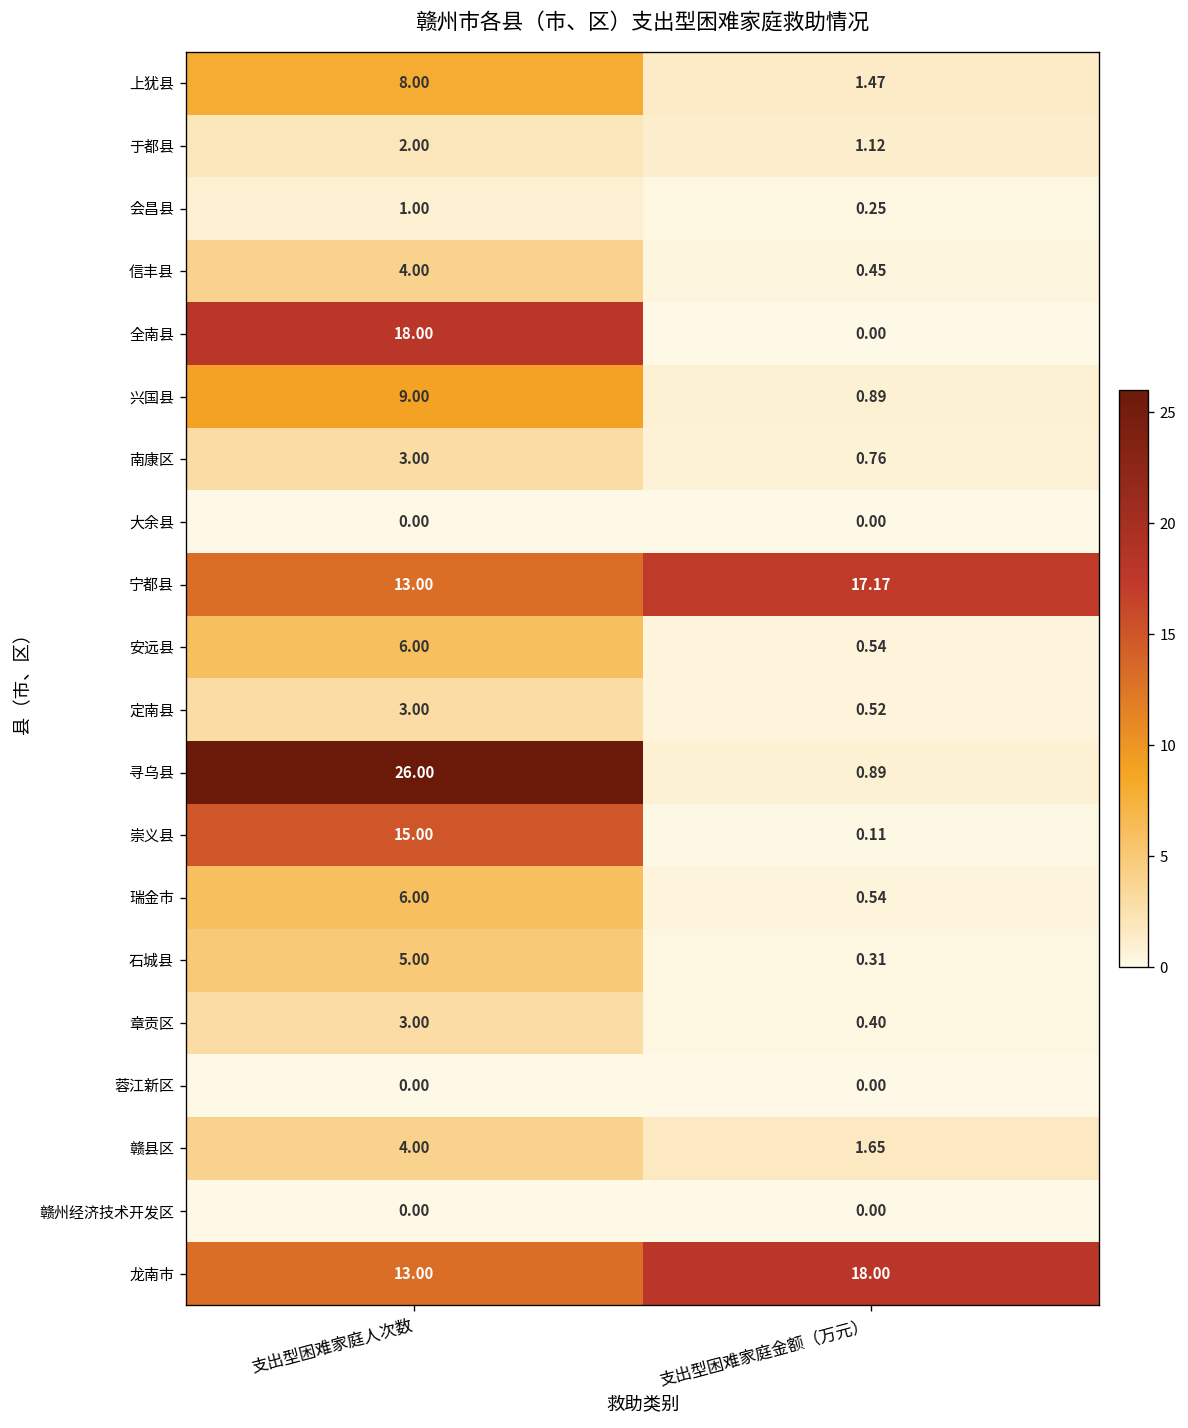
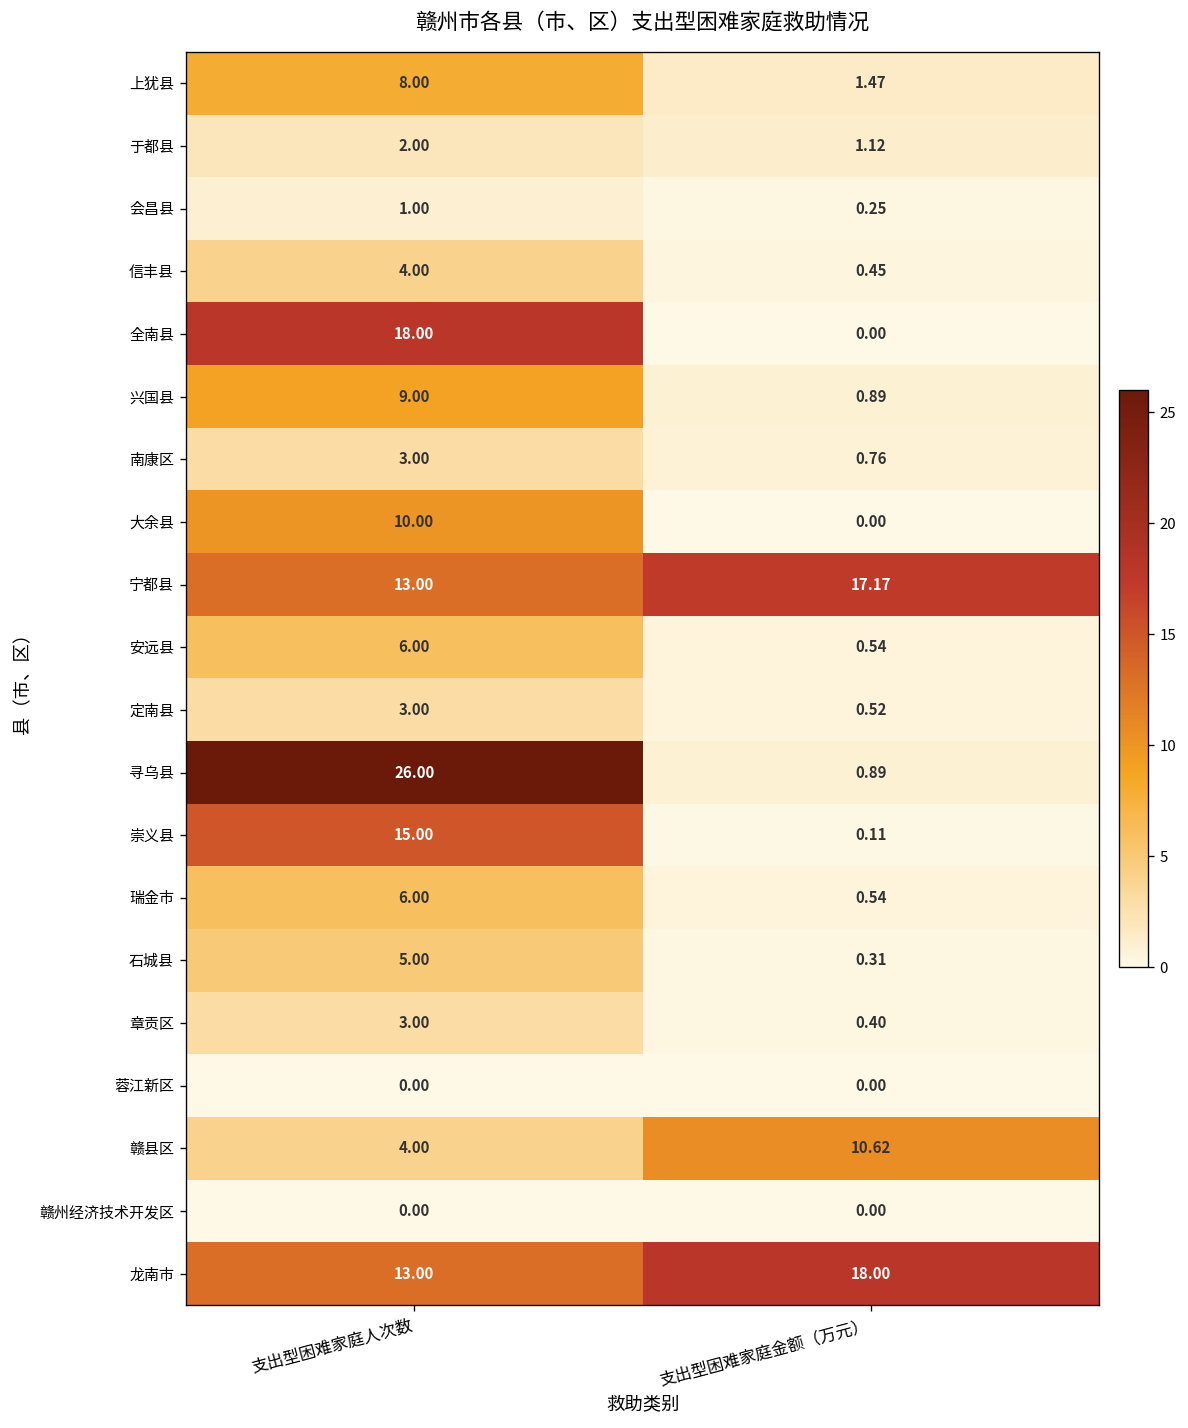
大余县, 支出型困难家庭人次数: 0.00 -> 10.00
赣县区, 支出型困难家庭金额（万元）: 1.65 -> 10.62
